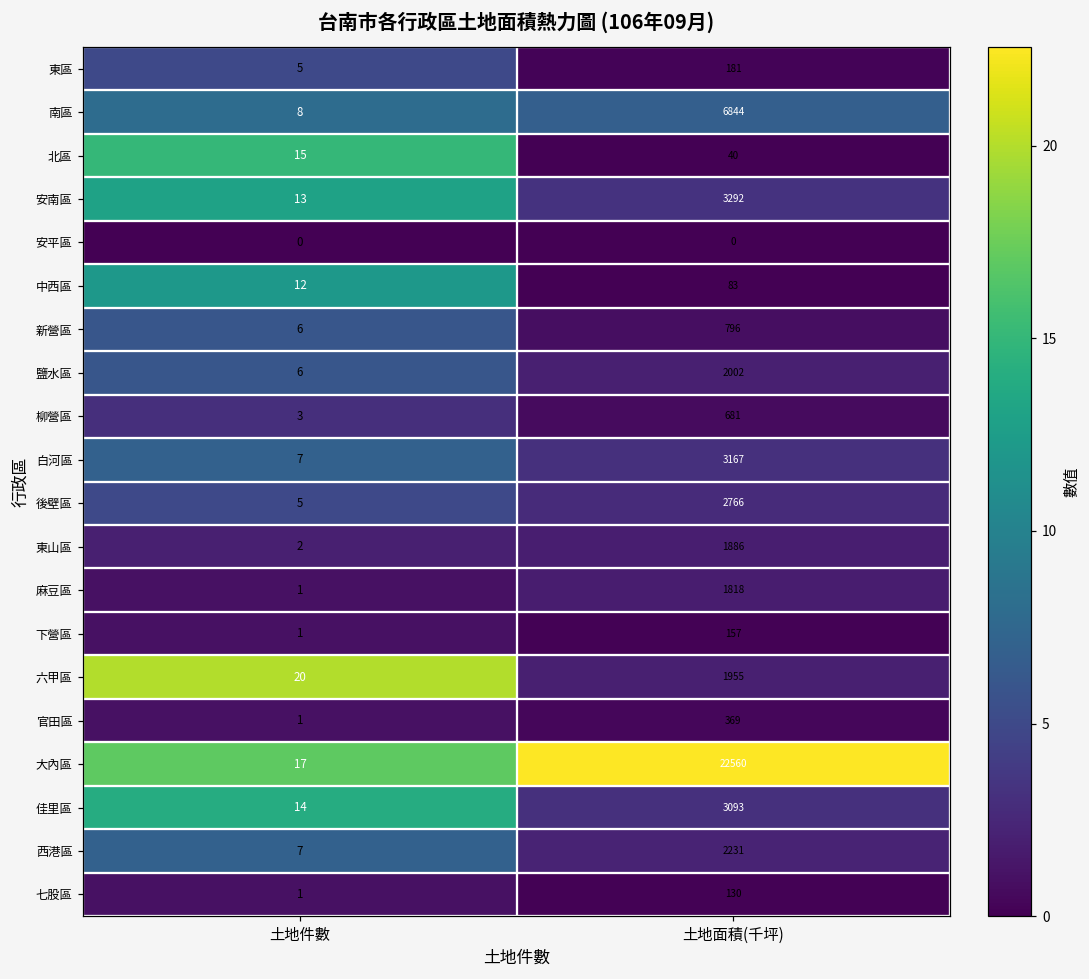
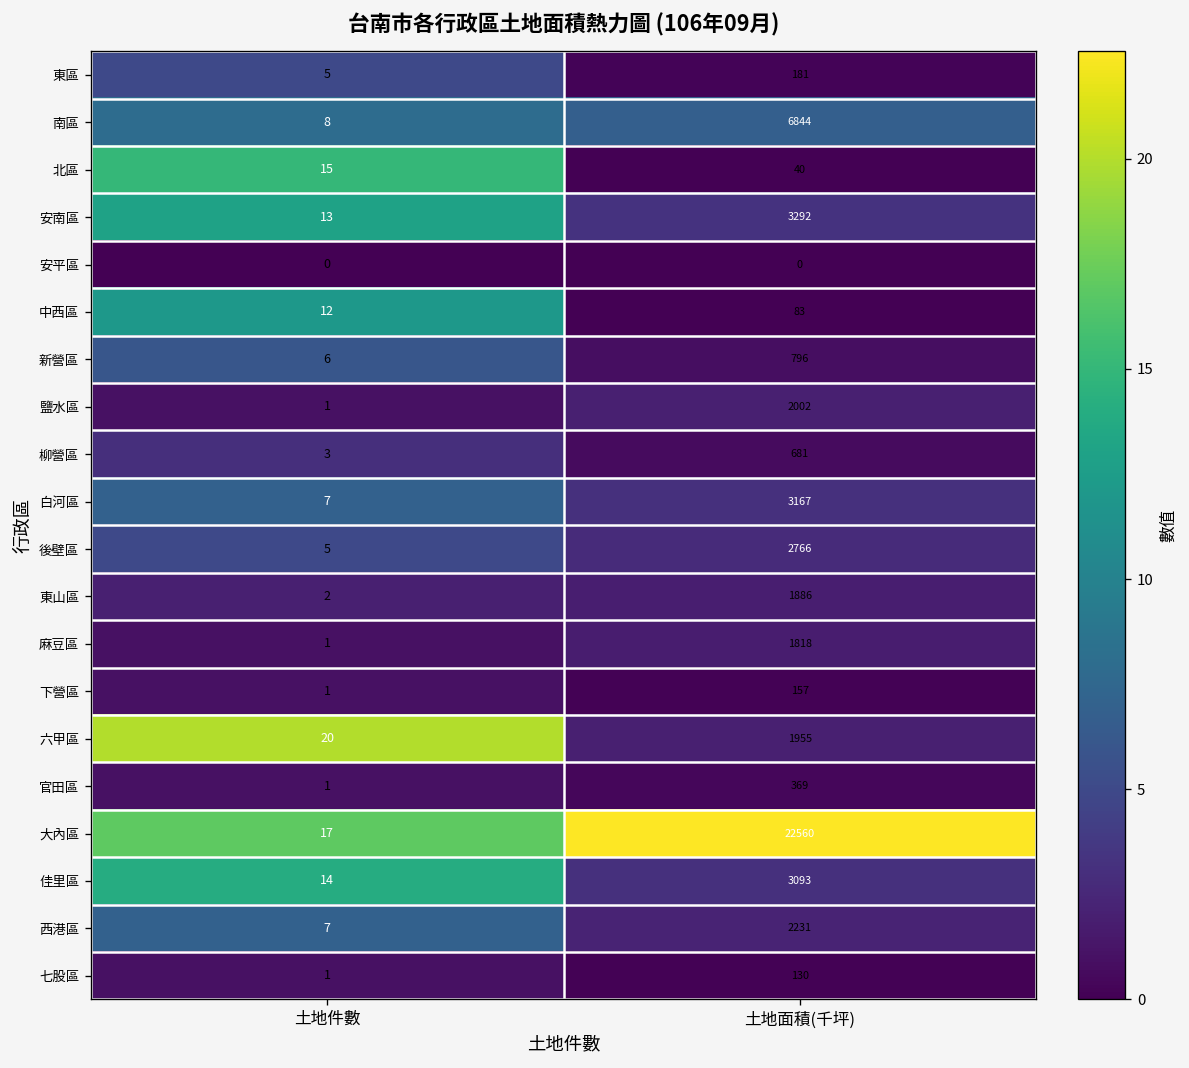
鹽水區, 土地件數: 6 -> 1
